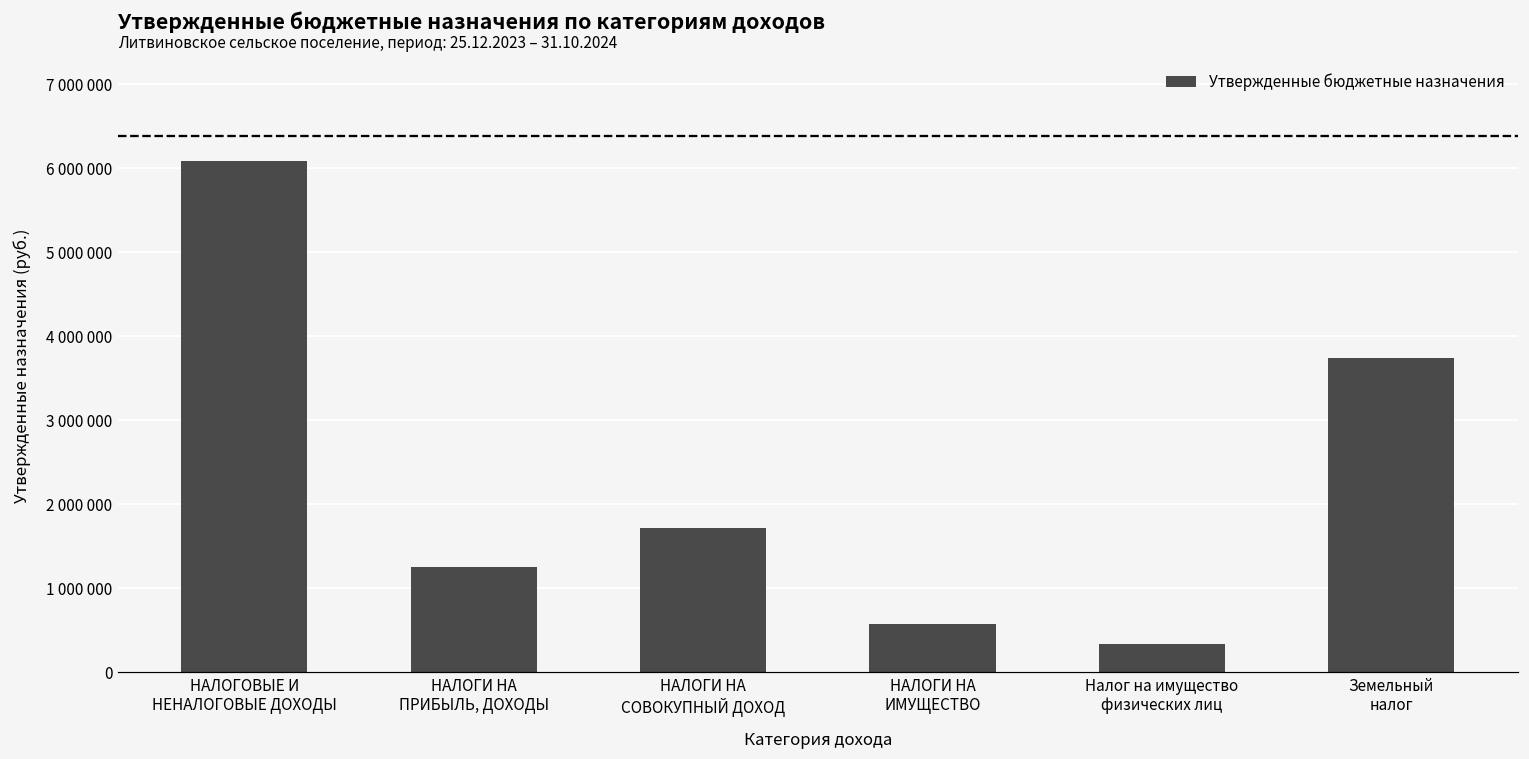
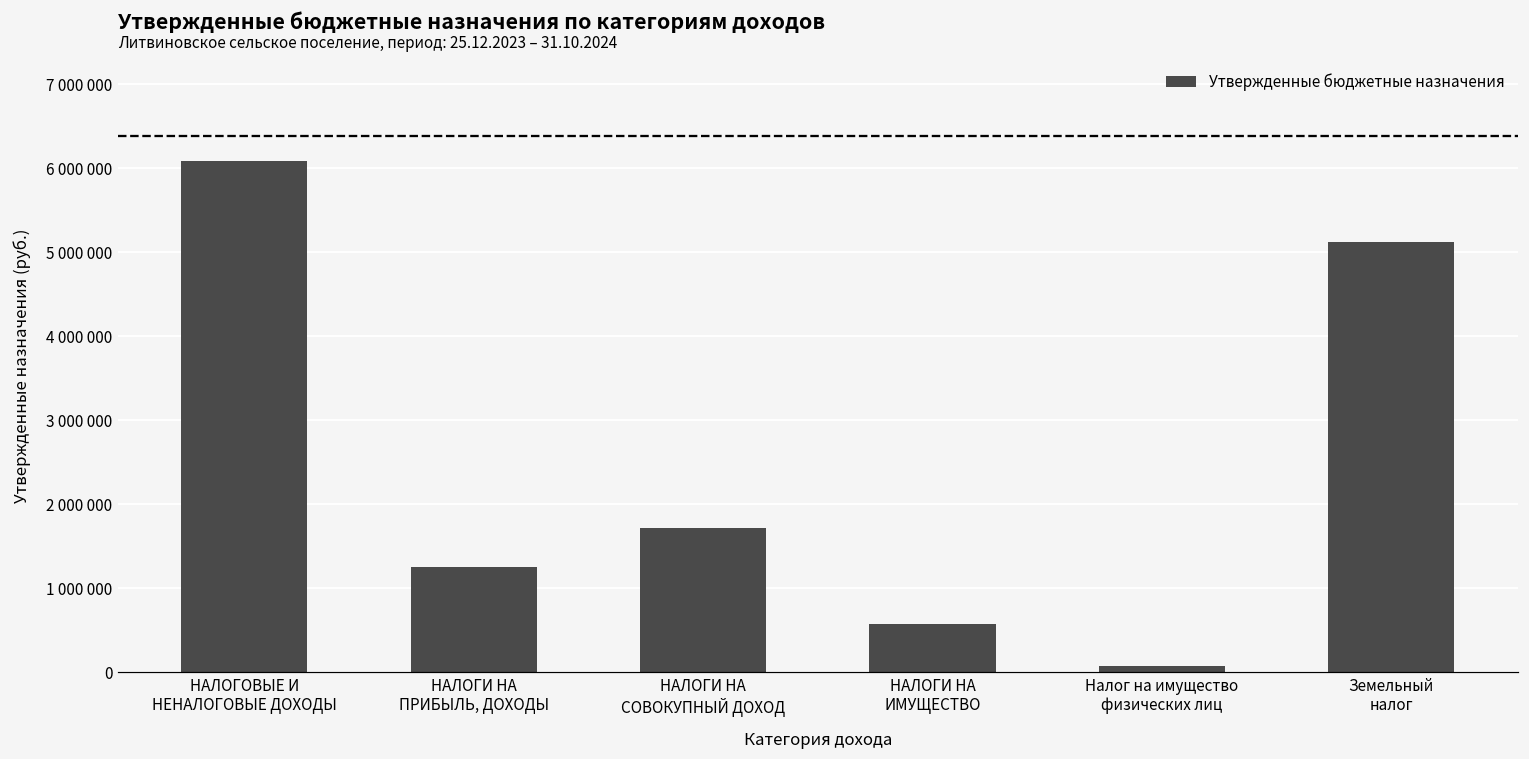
Налог на имущество физических лиц: 300000 -> 100000
Земельный налог: 3700000 -> 5100000
